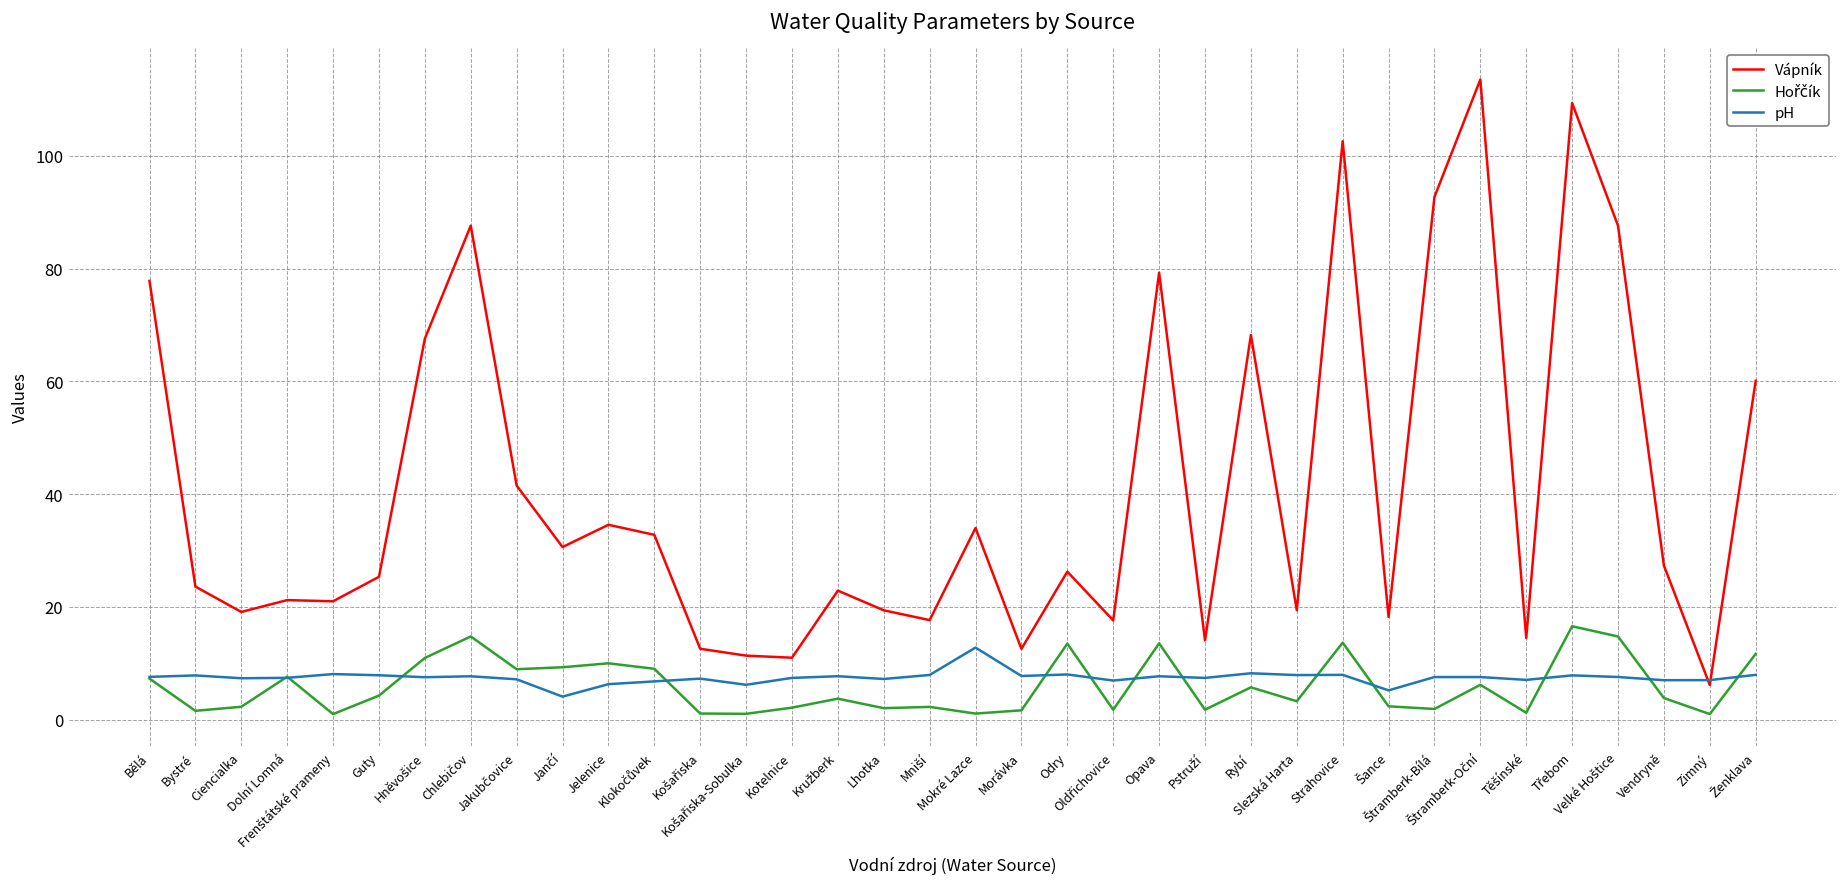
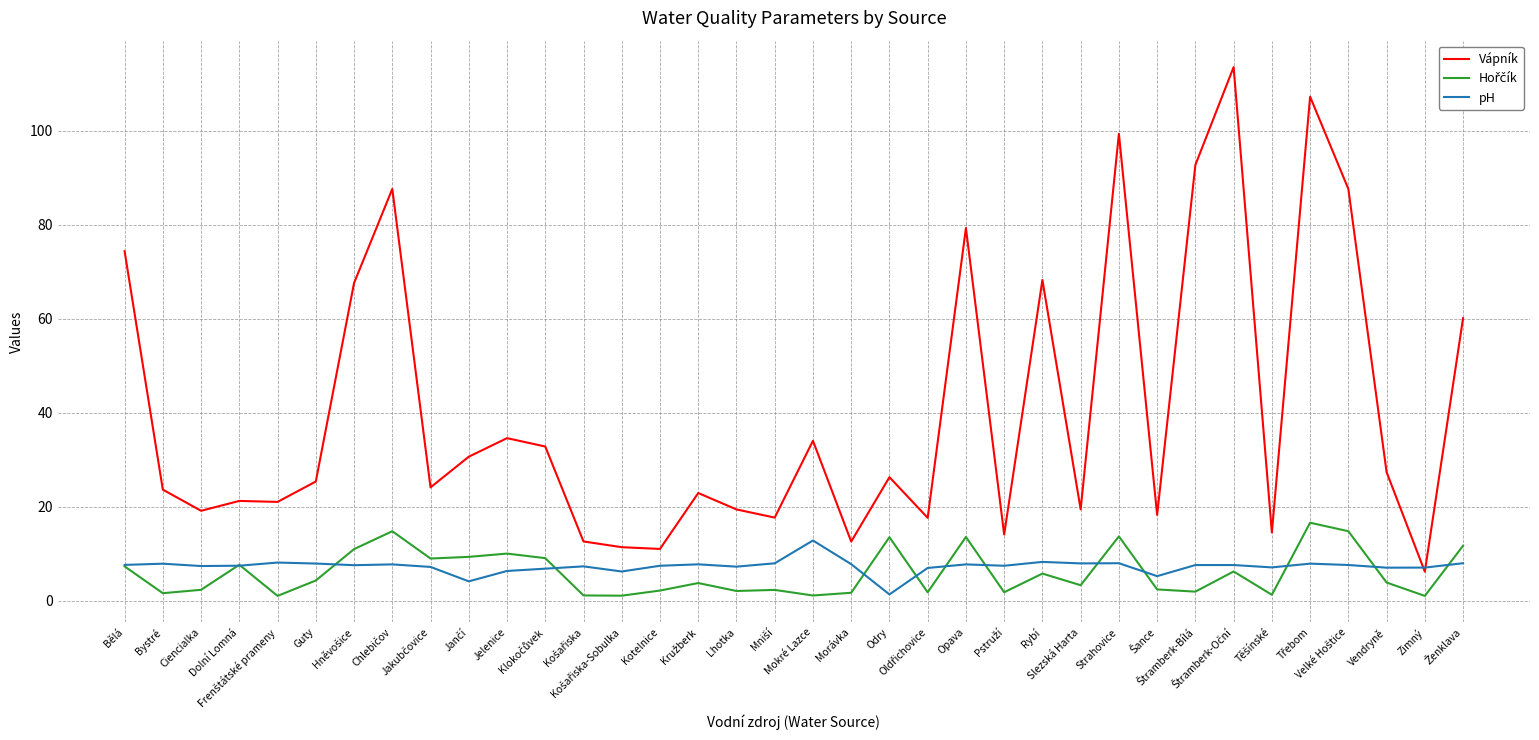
Vápník, Bělá: 78 -> 74
Vápník, Jakubčovice: 42 -> 24
pH, Odry: 8 -> 1
Vápník, Strahovice: 103 -> 99
Vápník, Třebom: 109 -> 107
